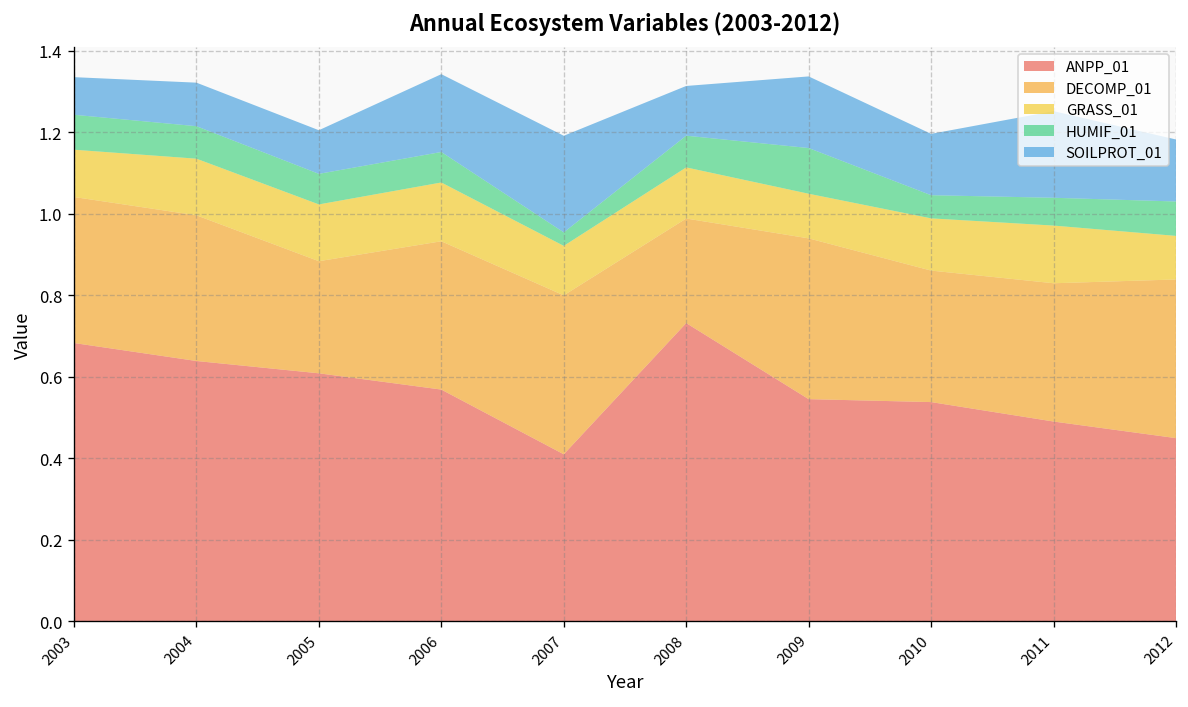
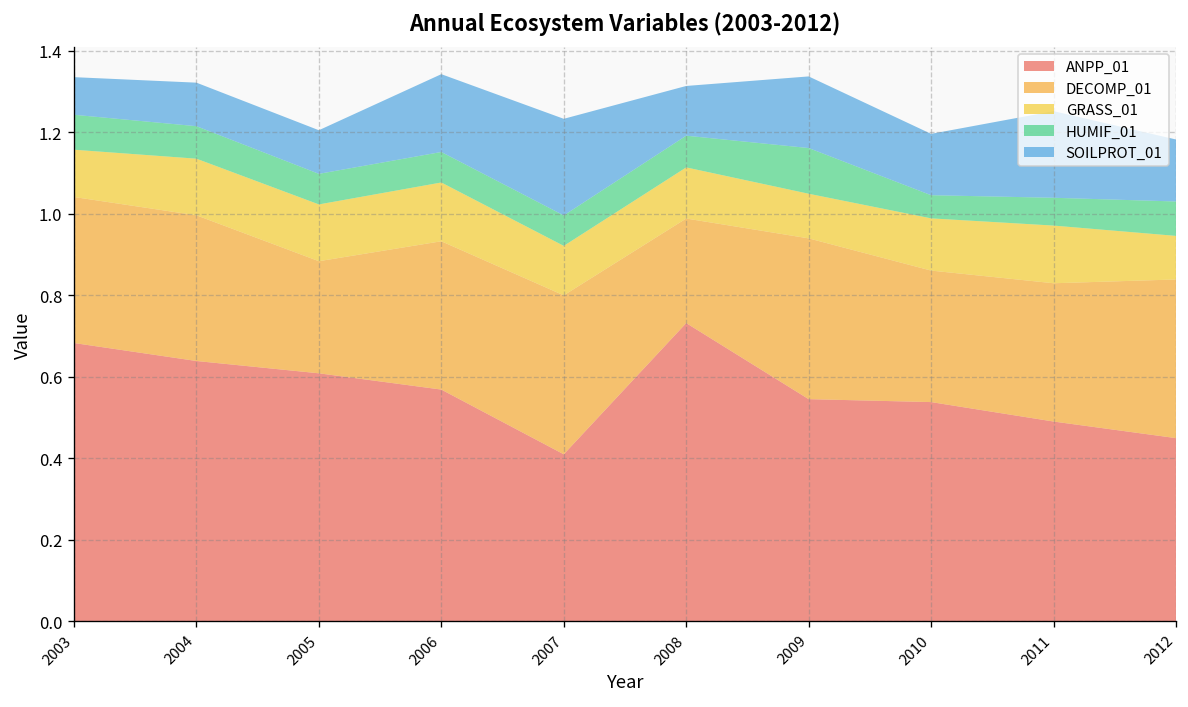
HUMIF_01, 2007: 0.03 -> 0.07
